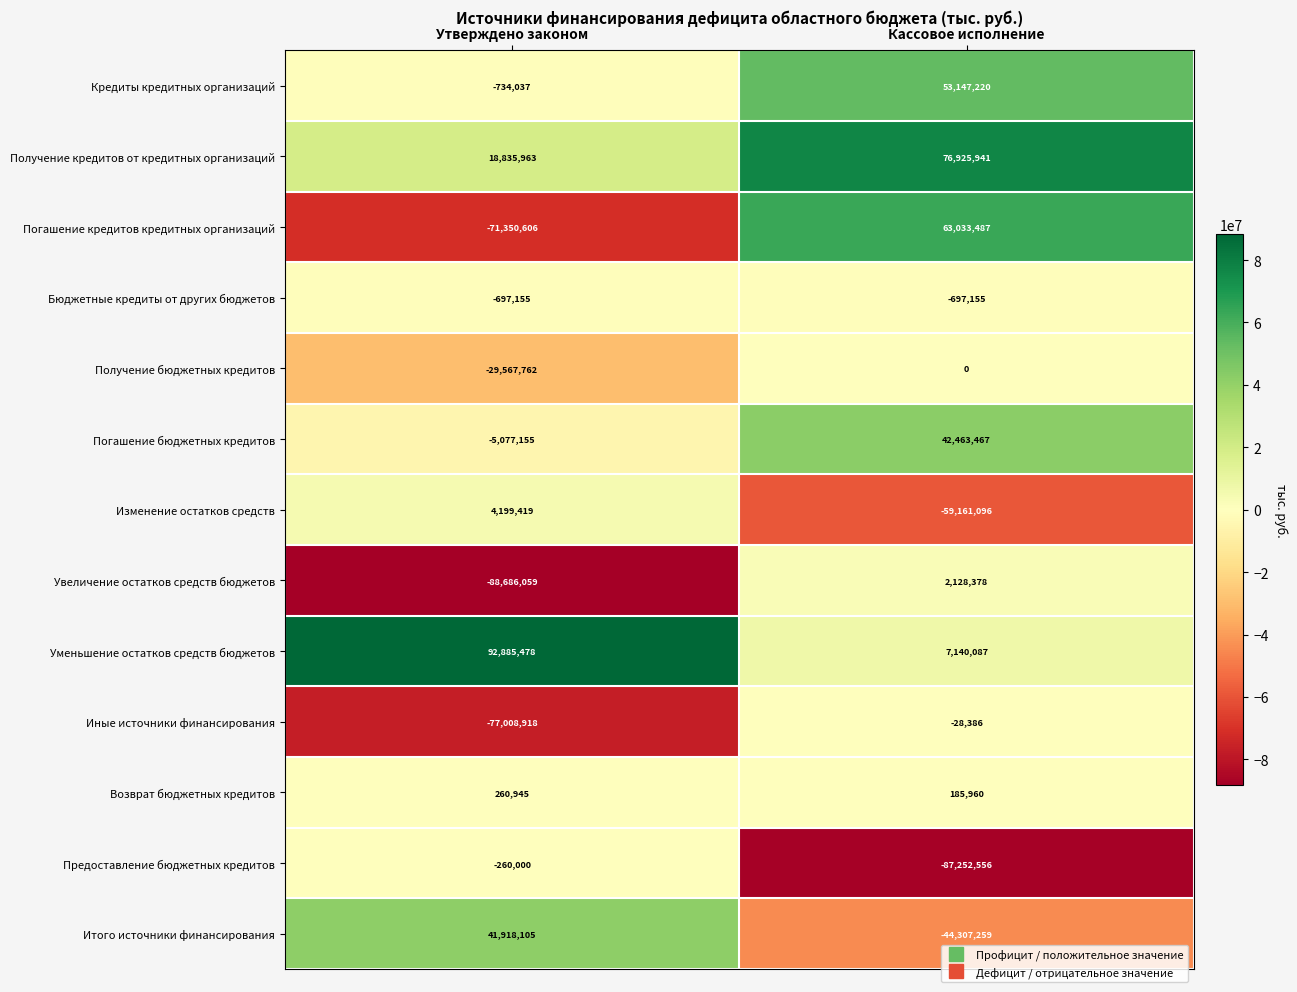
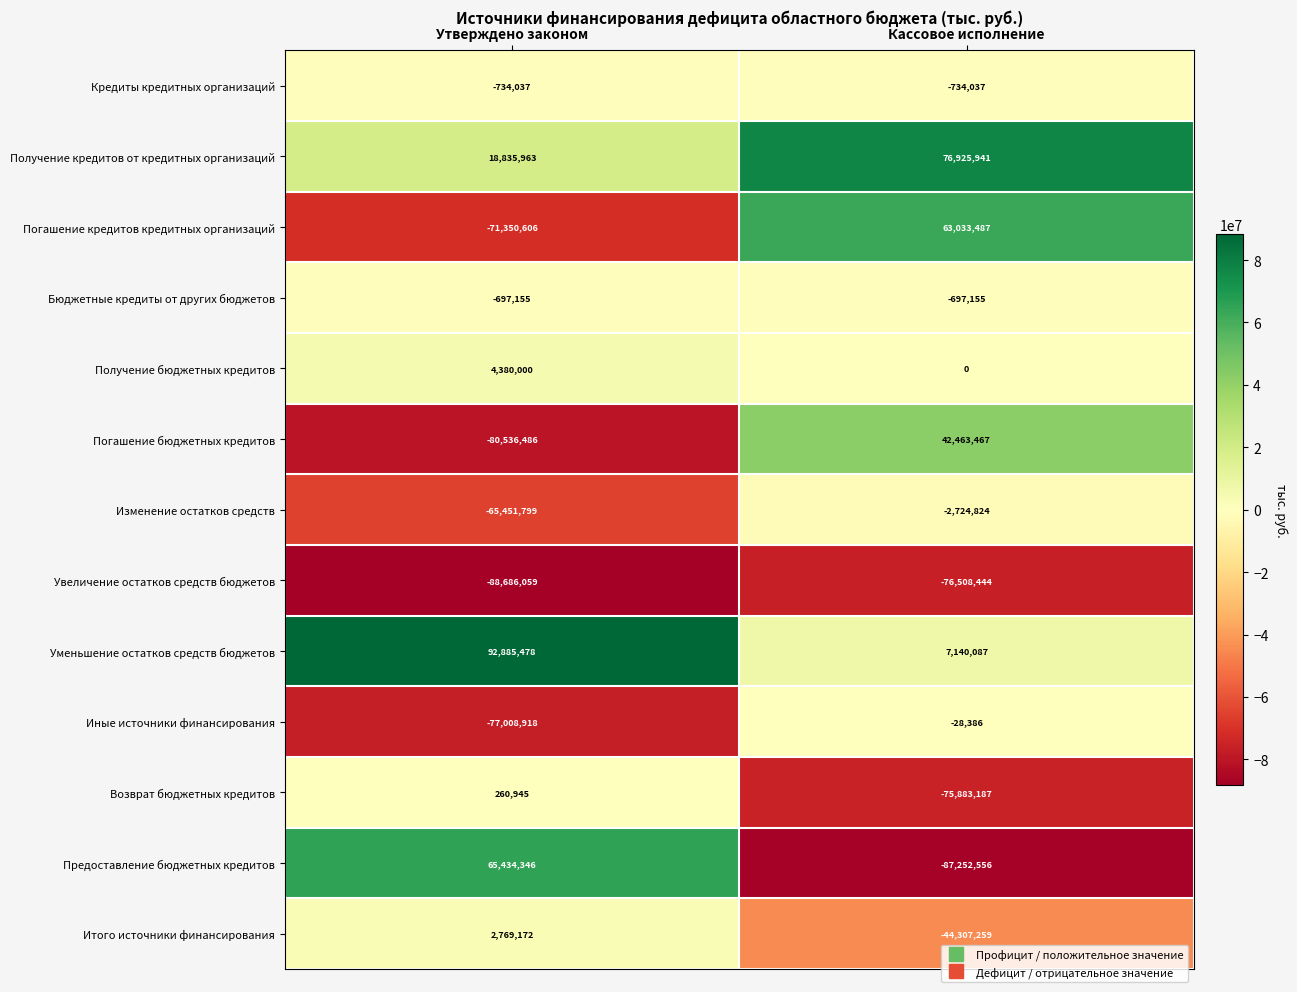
Кредиты кредитных организаций, Кассовое исполнение: 53,147,220 -> -734,037
Получение бюджетных кредитов, Утверждено законом: -29,567,762 -> 4,380,000
Погашение бюджетных кредитов, Утверждено законом: -5,077,155 -> -80,536,486
Изменение остатков средств, Утверждено законом: 4,199,419 -> -65,451,799
Изменение остатков средств, Кассовое исполнение: -59,161,096 -> -2,724,824
Увеличение остатков средств бюджетов, Кассовое исполнение: 2,128,378 -> -76,508,444
Возврат бюджетных кредитов, Кассовое исполнение: 185,960 -> -75,883,187
Предоставление бюджетных кредитов, Утверждено законом: -260,000 -> 65,434,346
Итого источники финансирования, Утверждено законом: 41,918,105 -> 2,769,172
